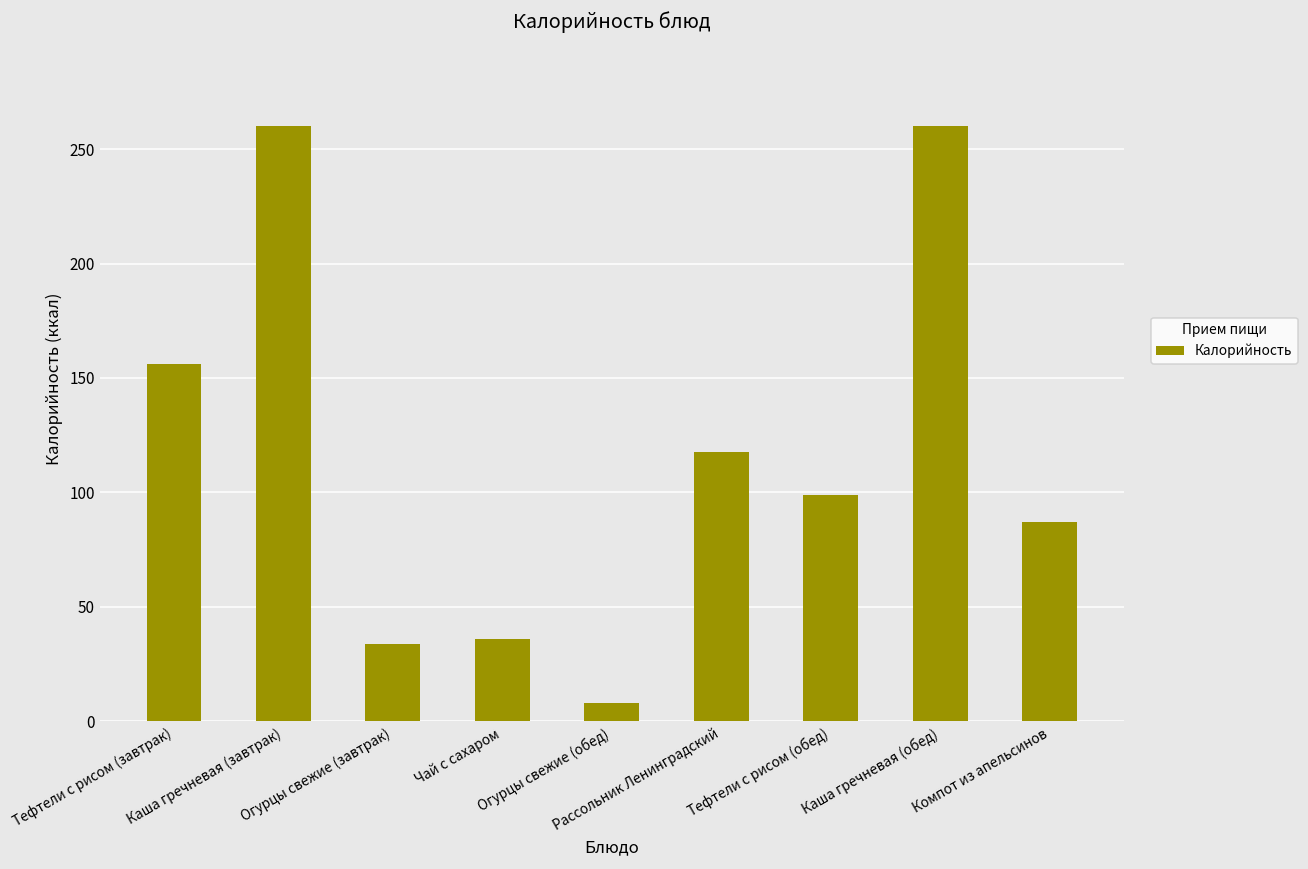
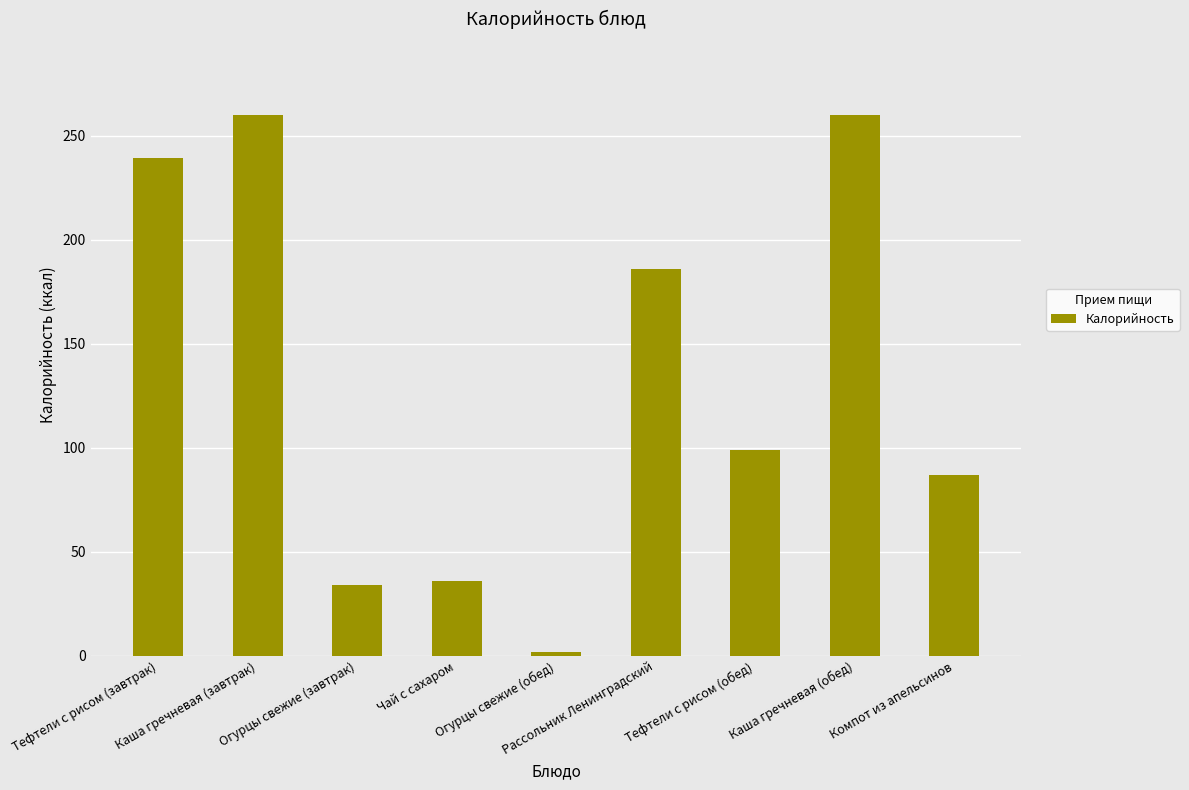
Тефтели с рисом (завтрак): 156 -> 239
Огурцы свежие (обед): 8 -> 2
Рассольник Ленинградский: 118 -> 186
